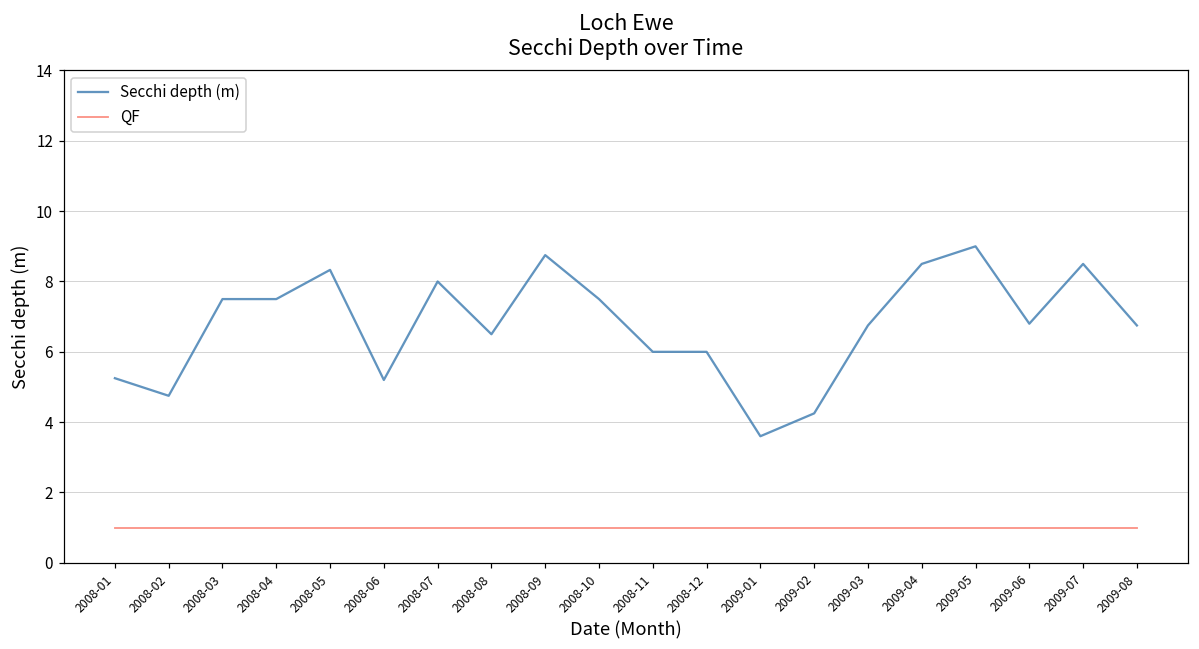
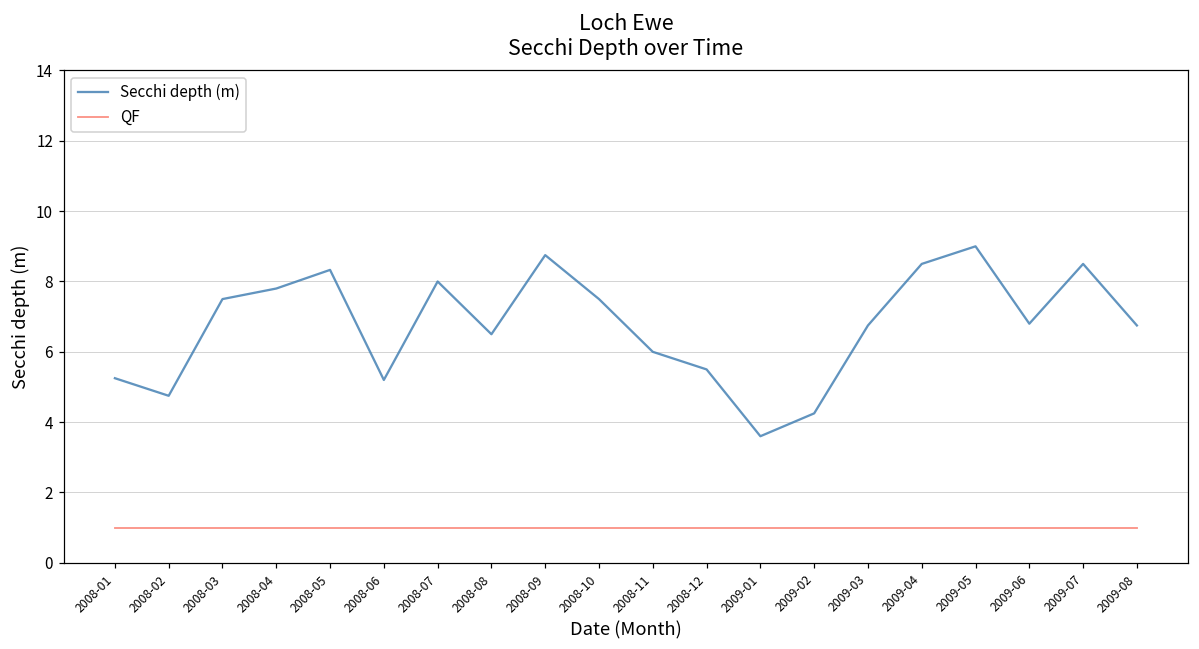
Secchi depth (m), 2008-04: 7.5 -> 7.8
Secchi depth (m), 2008-12: 6.0 -> 5.5
